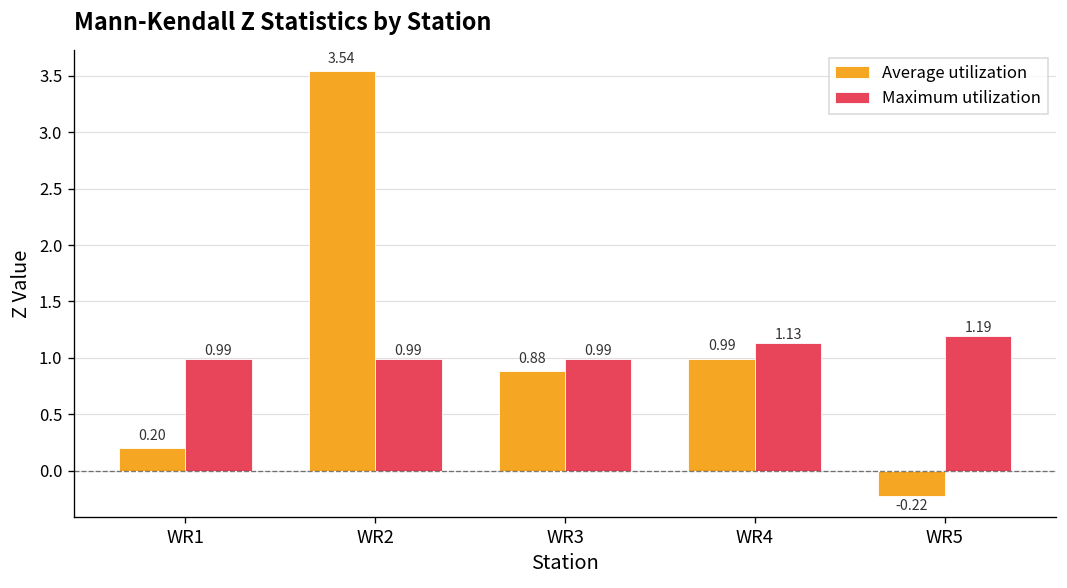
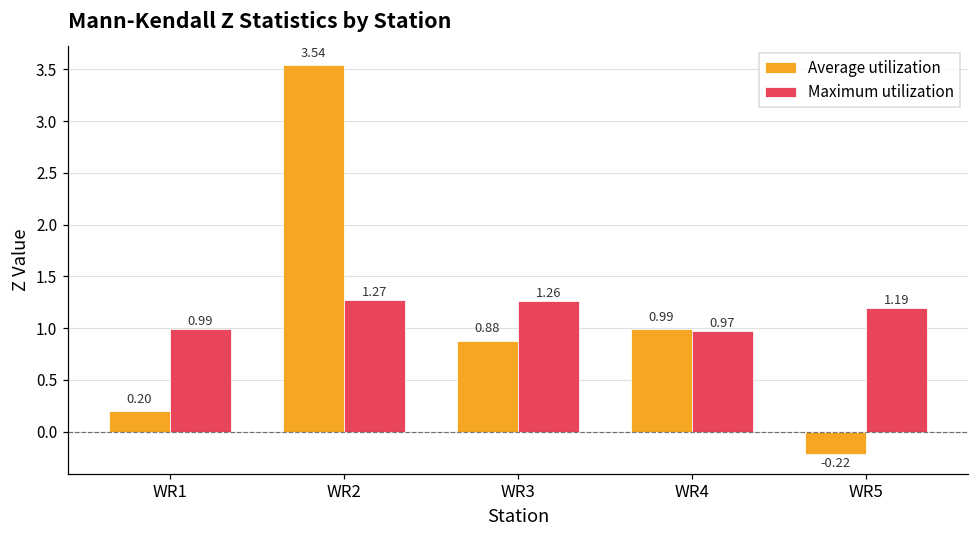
Maximum utilization, WR2: 0.99 -> 1.27
Maximum utilization, WR3: 0.99 -> 1.26
Maximum utilization, WR4: 1.13 -> 0.97
